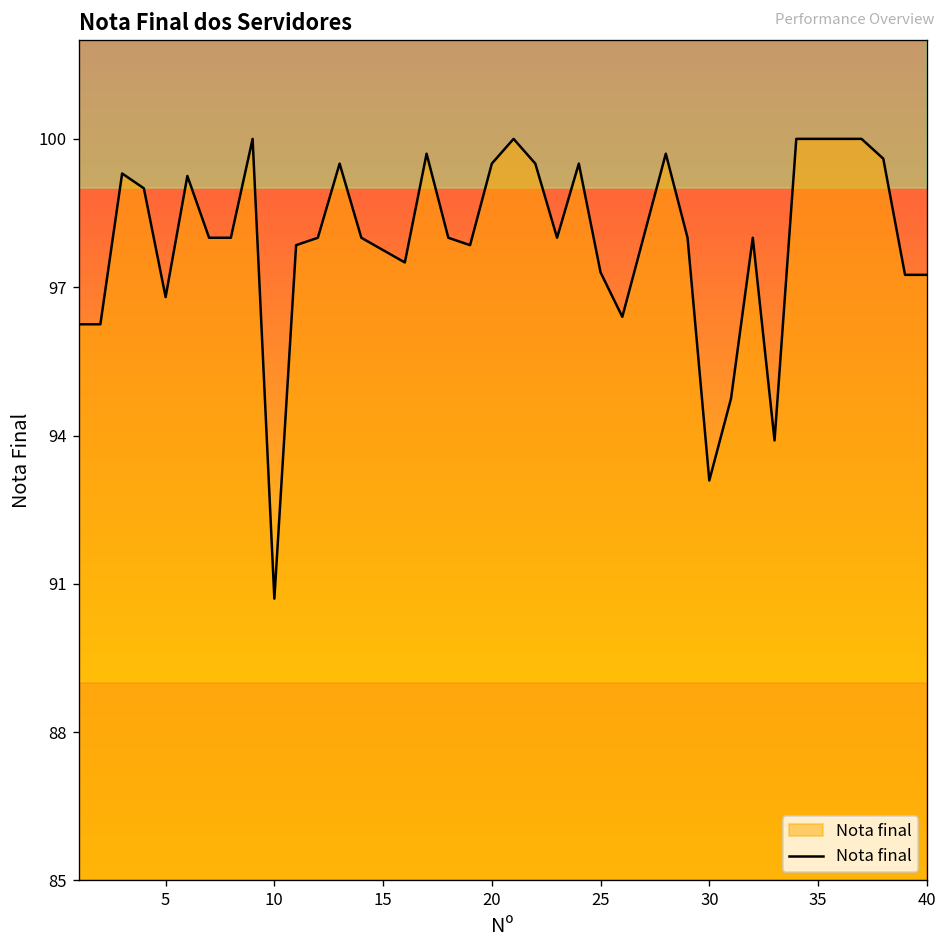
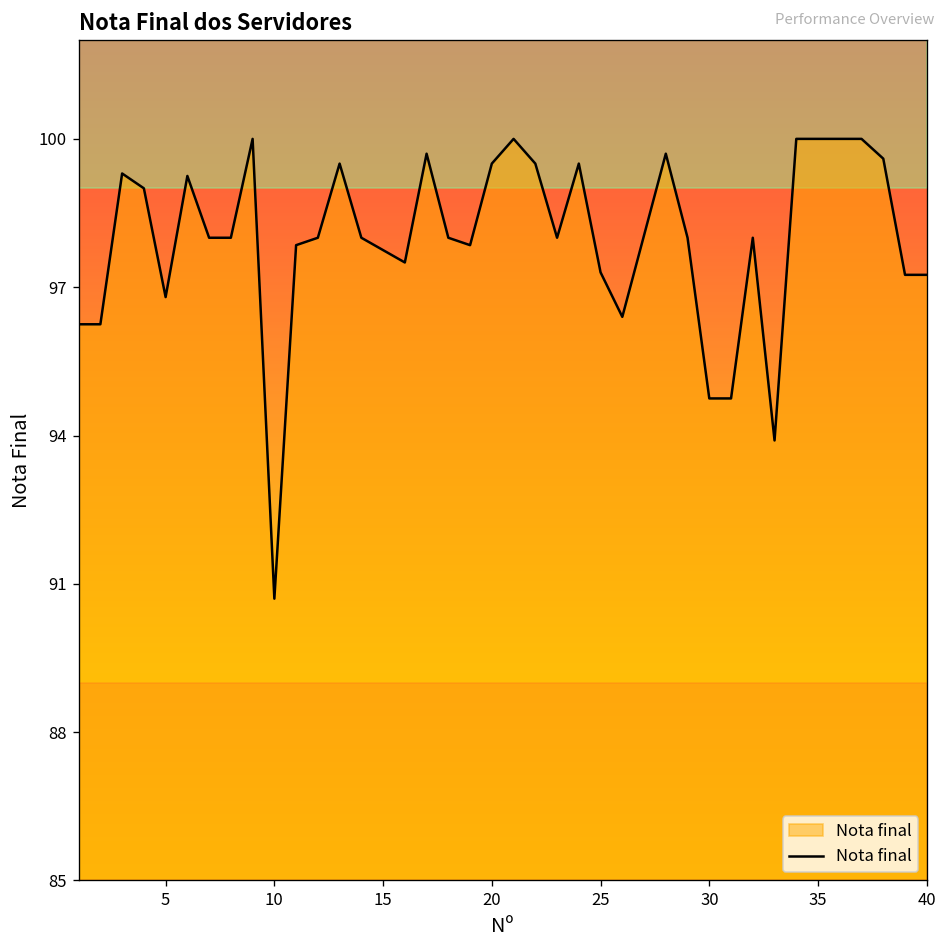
30: 93.1 -> 94.8
